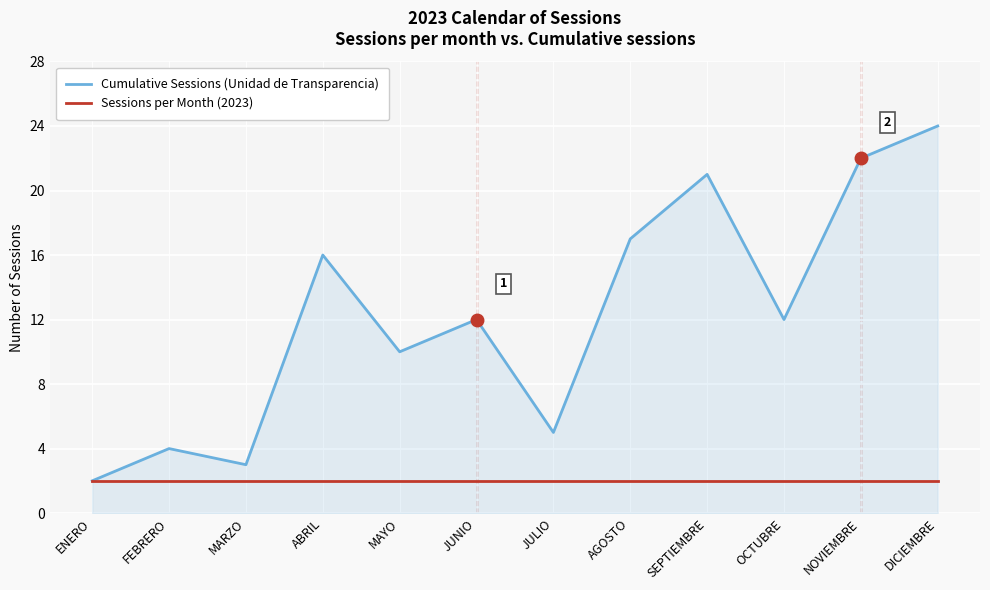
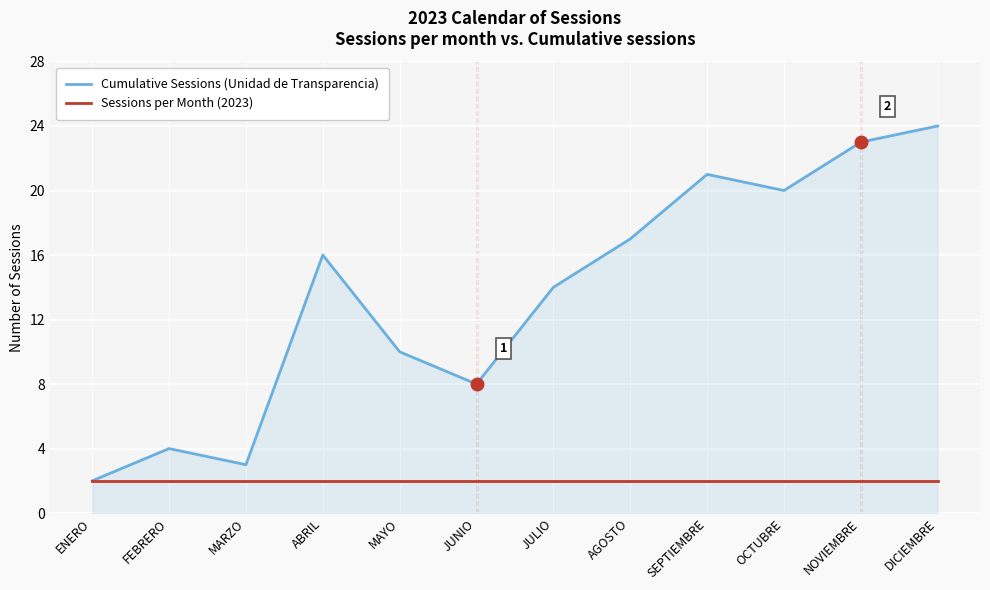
Cumulative Sessions (Unidad de Transparencia), JUNIO: 12 -> 8
Cumulative Sessions (Unidad de Transparencia), JULIO: 5 -> 14
Cumulative Sessions (Unidad de Transparencia), OCTUBRE: 12 -> 20
Cumulative Sessions (Unidad de Transparencia), NOVIEMBRE: 22 -> 23
